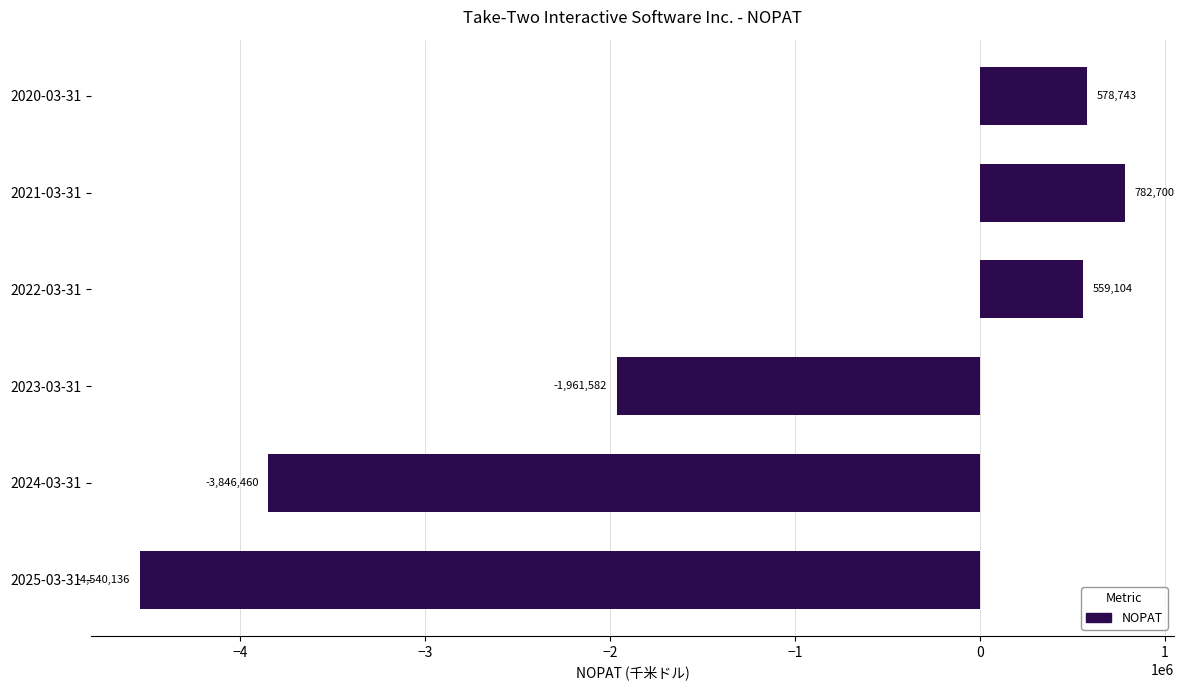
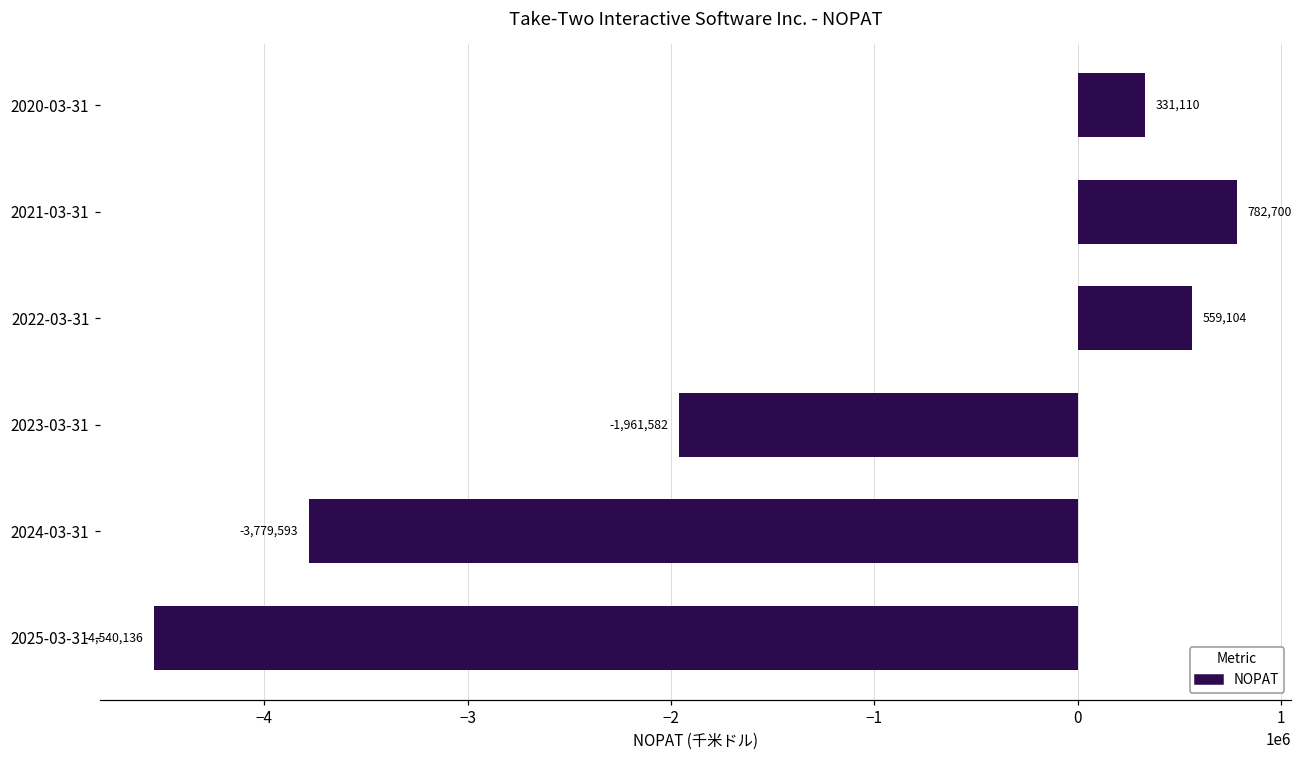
2020-03-31: 578,743 -> 331,110
2024-03-31: -3,846,460 -> -3,779,593
